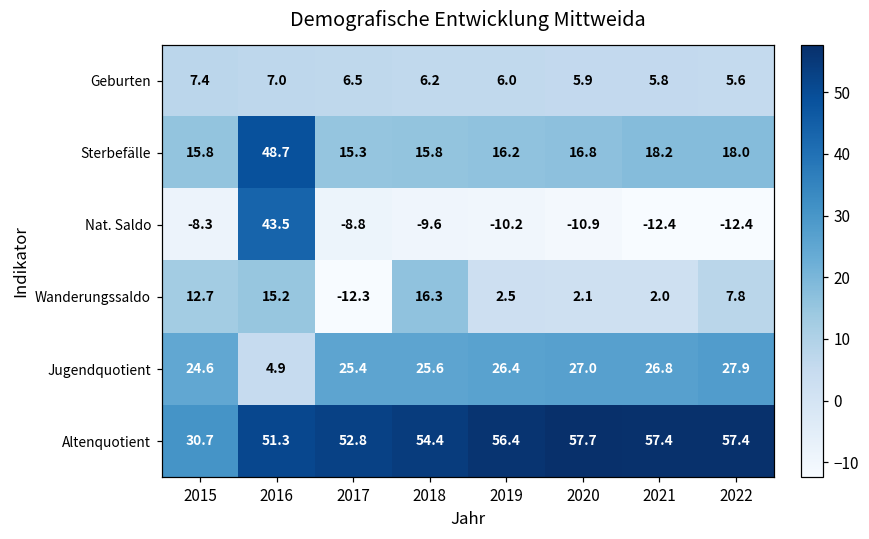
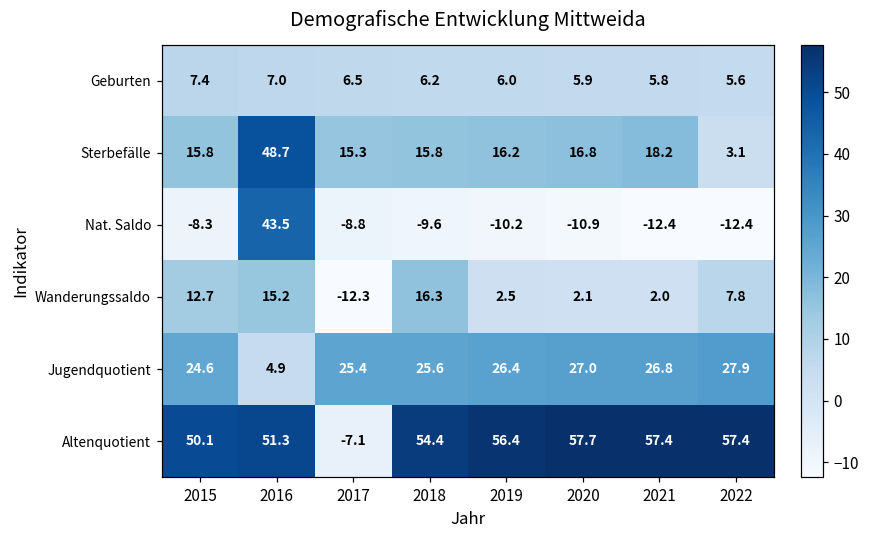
Sterbefälle, 2022: 18.0 -> 3.1
Altenquotient, 2015: 30.7 -> 50.1
Altenquotient, 2017: 52.8 -> -7.1
